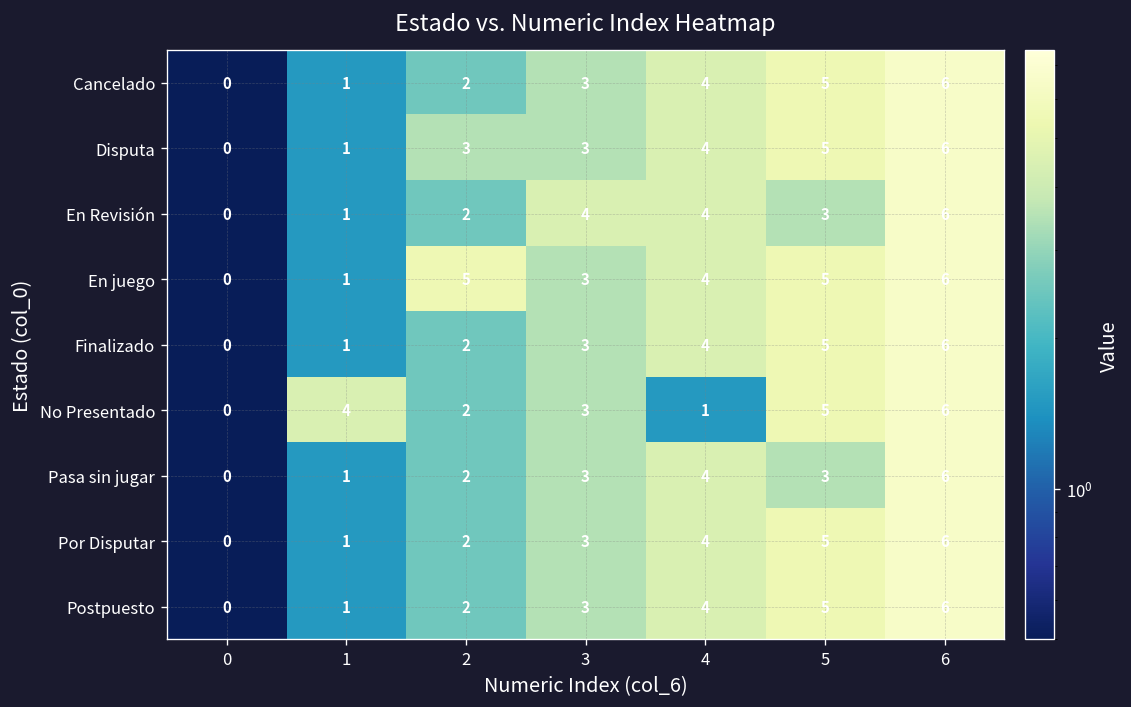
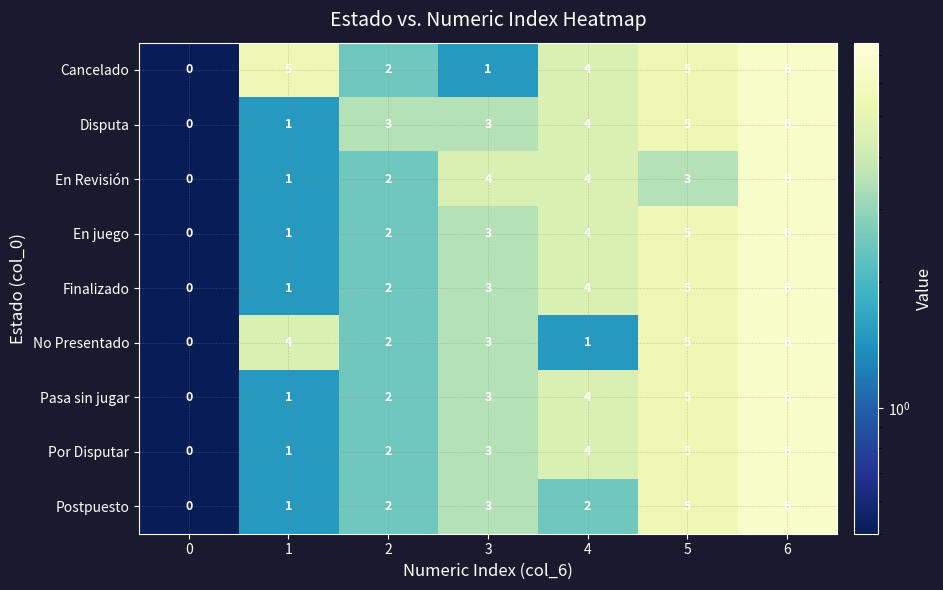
Cancelado, 1: 1 -> 5
Cancelado, 3: 3 -> 1
En juego, 2: 5 -> 2
Pasa sin jugar, 5: 3 -> 5
Postpuesto, 4: 4 -> 2
